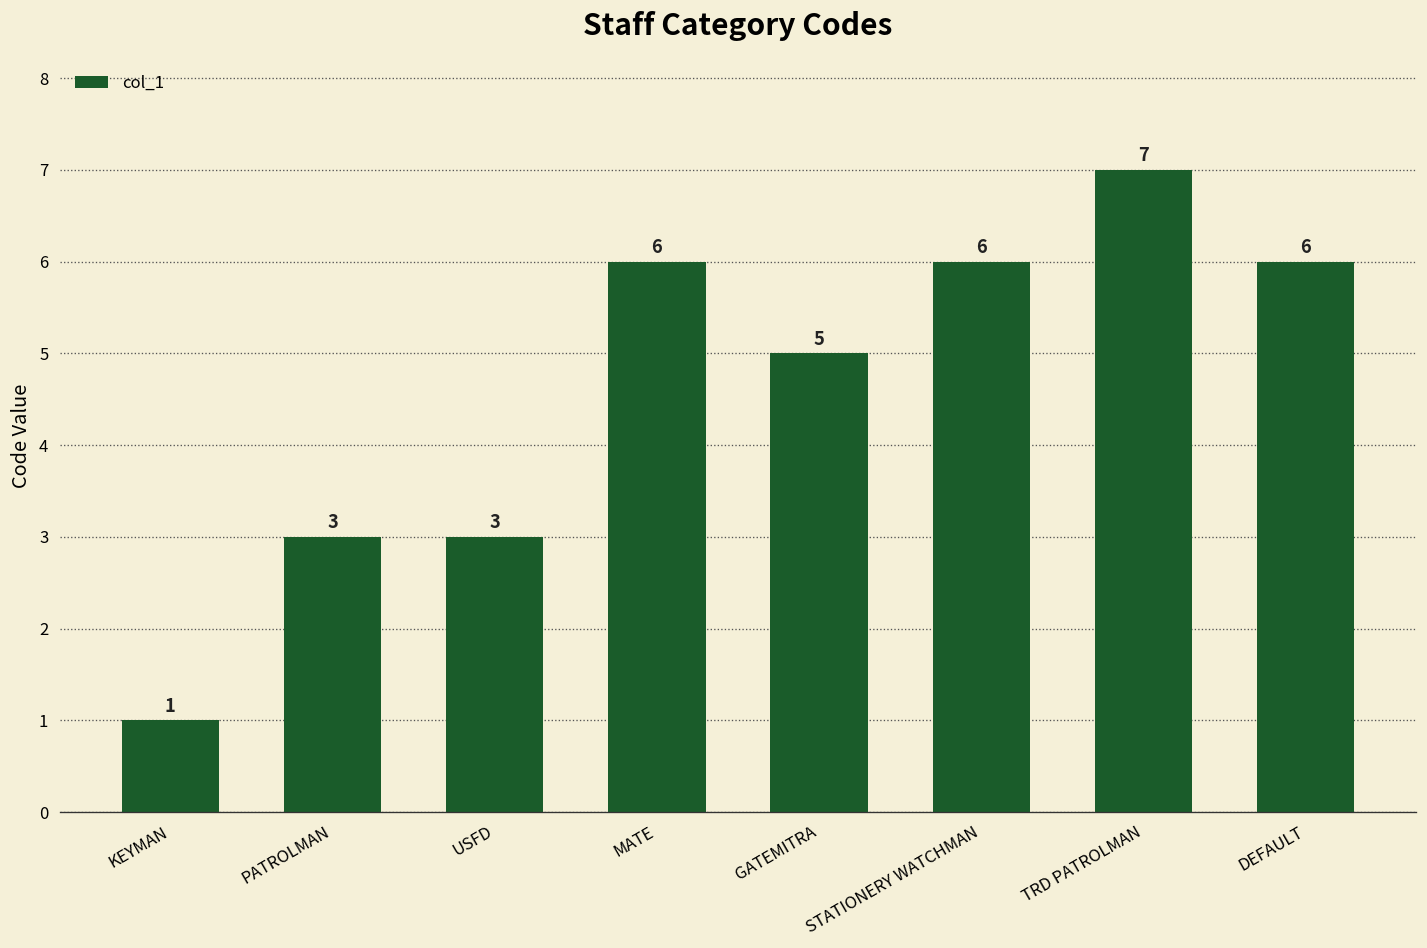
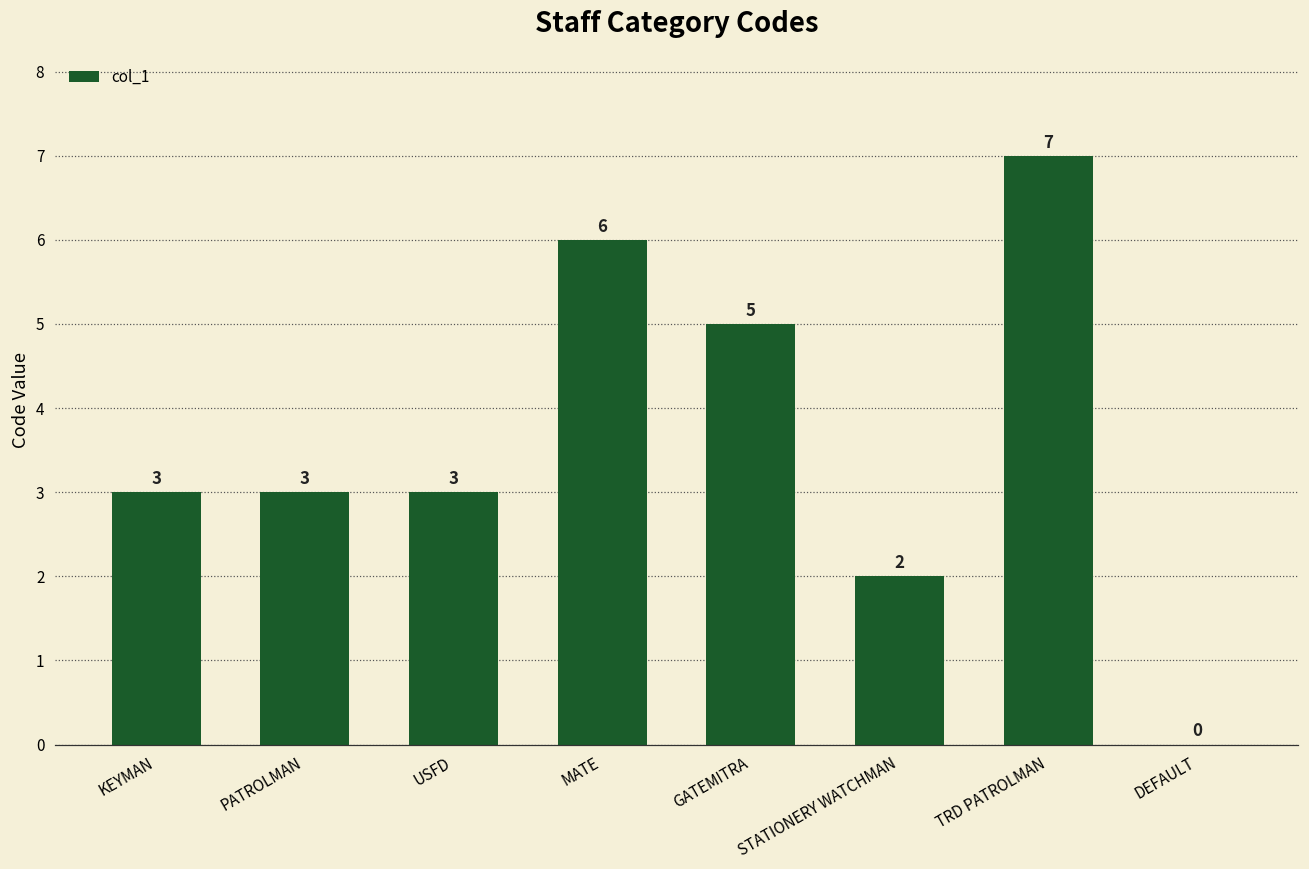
KEYMAN: 1 -> 3
STATIONERY WATCHMAN: 6 -> 2
DEFAULT: 6 -> 0
